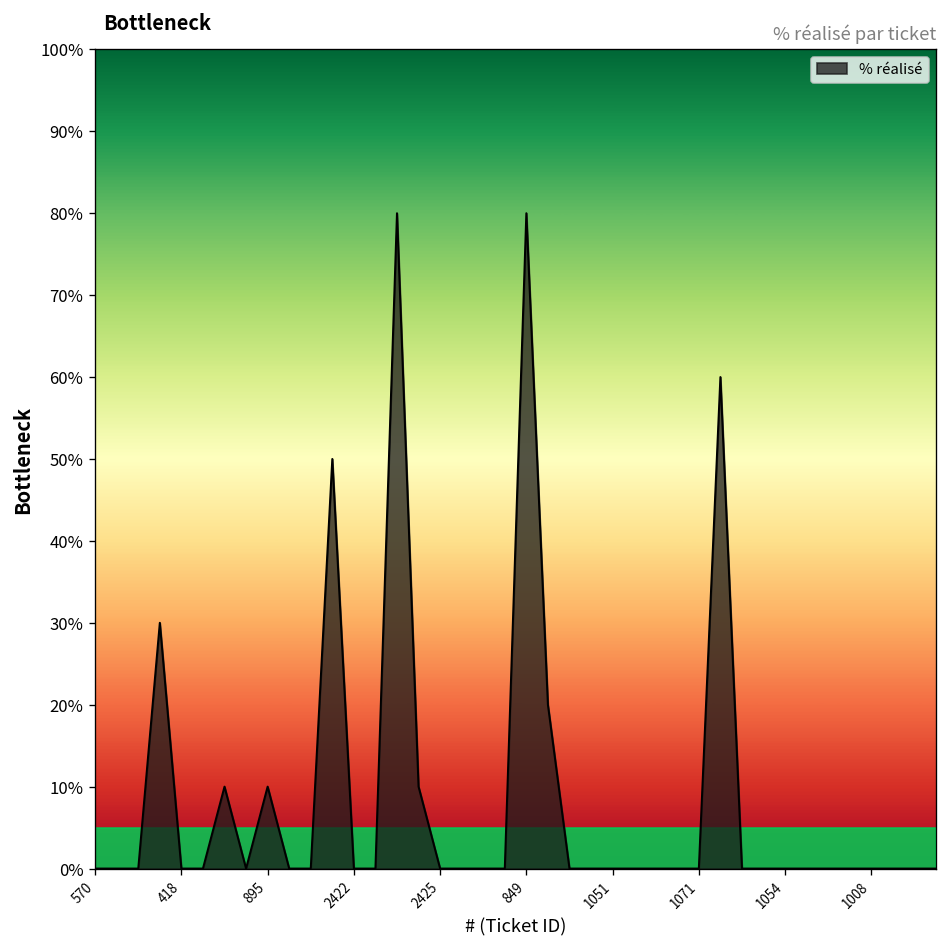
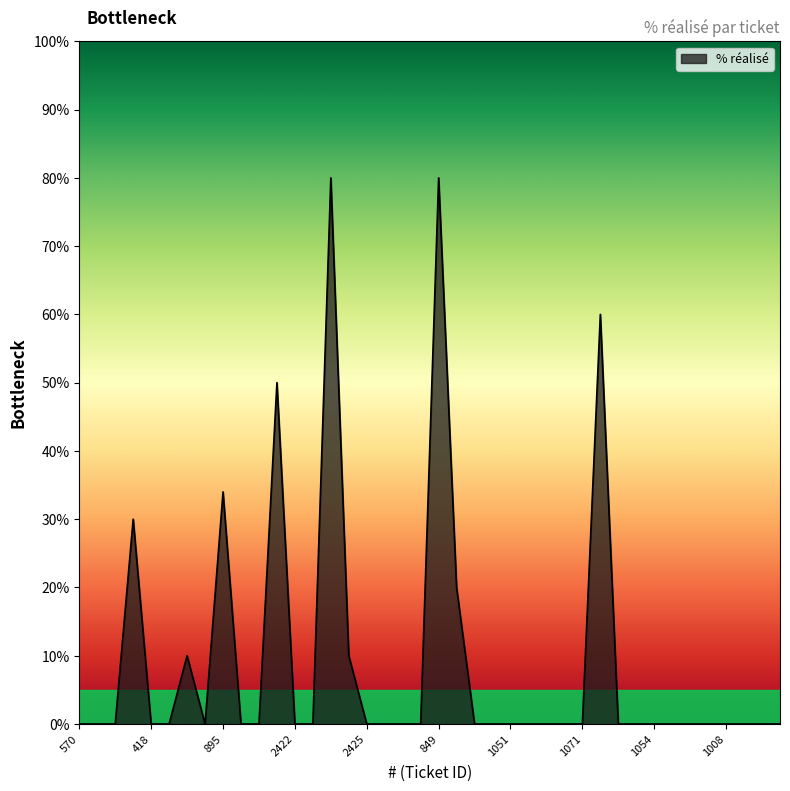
895: 10% -> 34%
